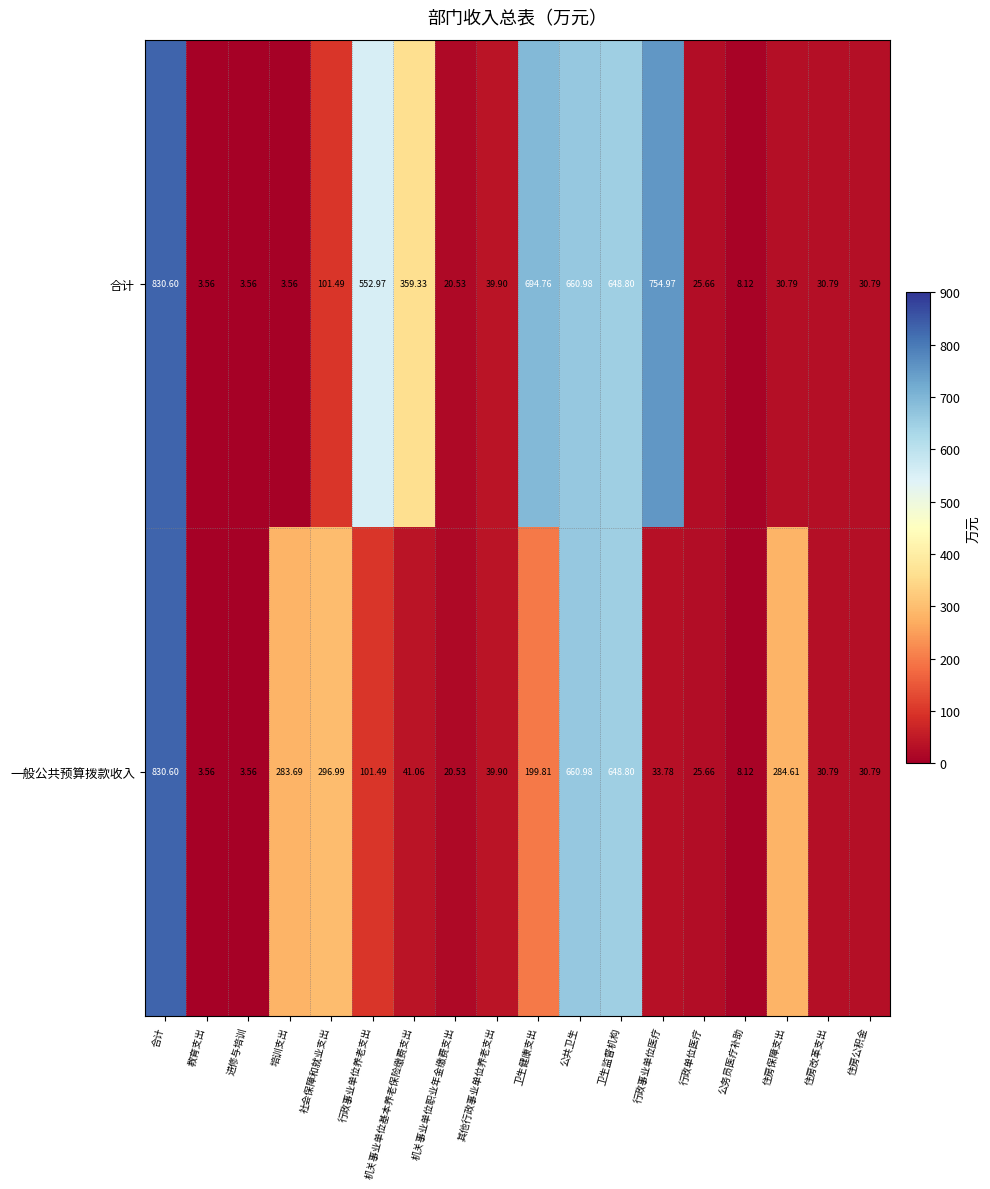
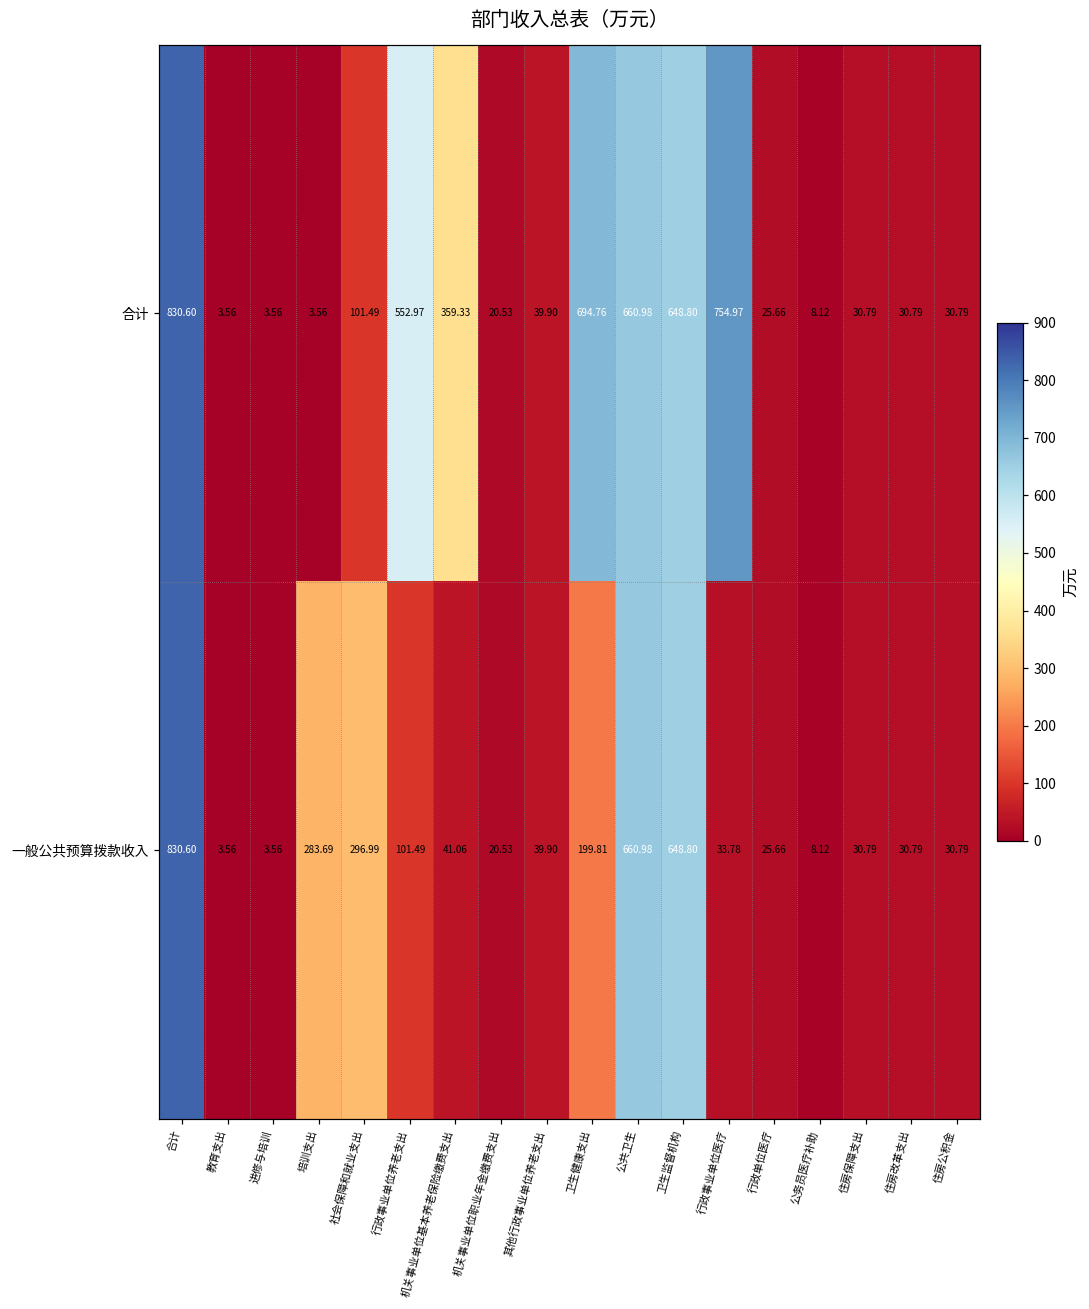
一般公共预算拨款收入, 住房保障支出: 284.61 -> 30.79
